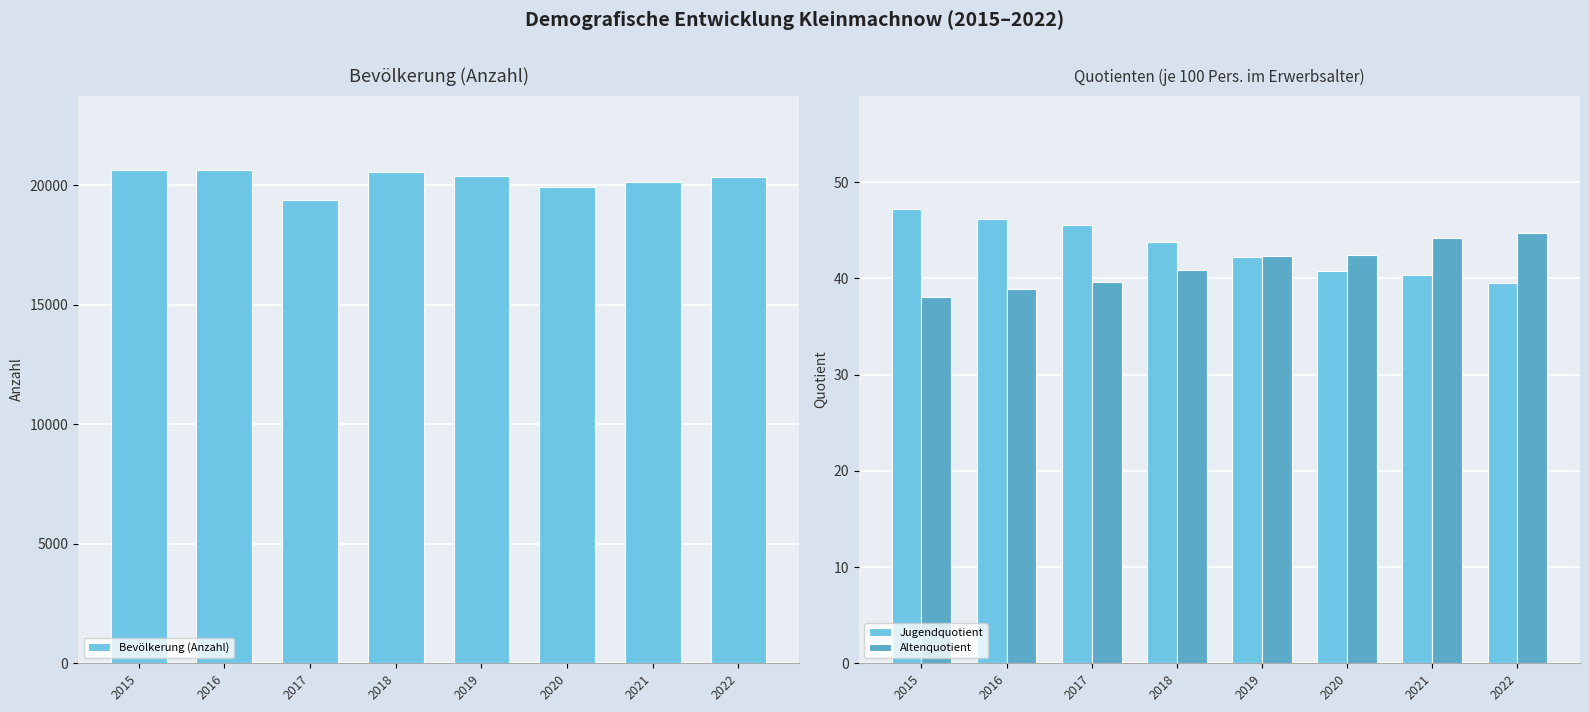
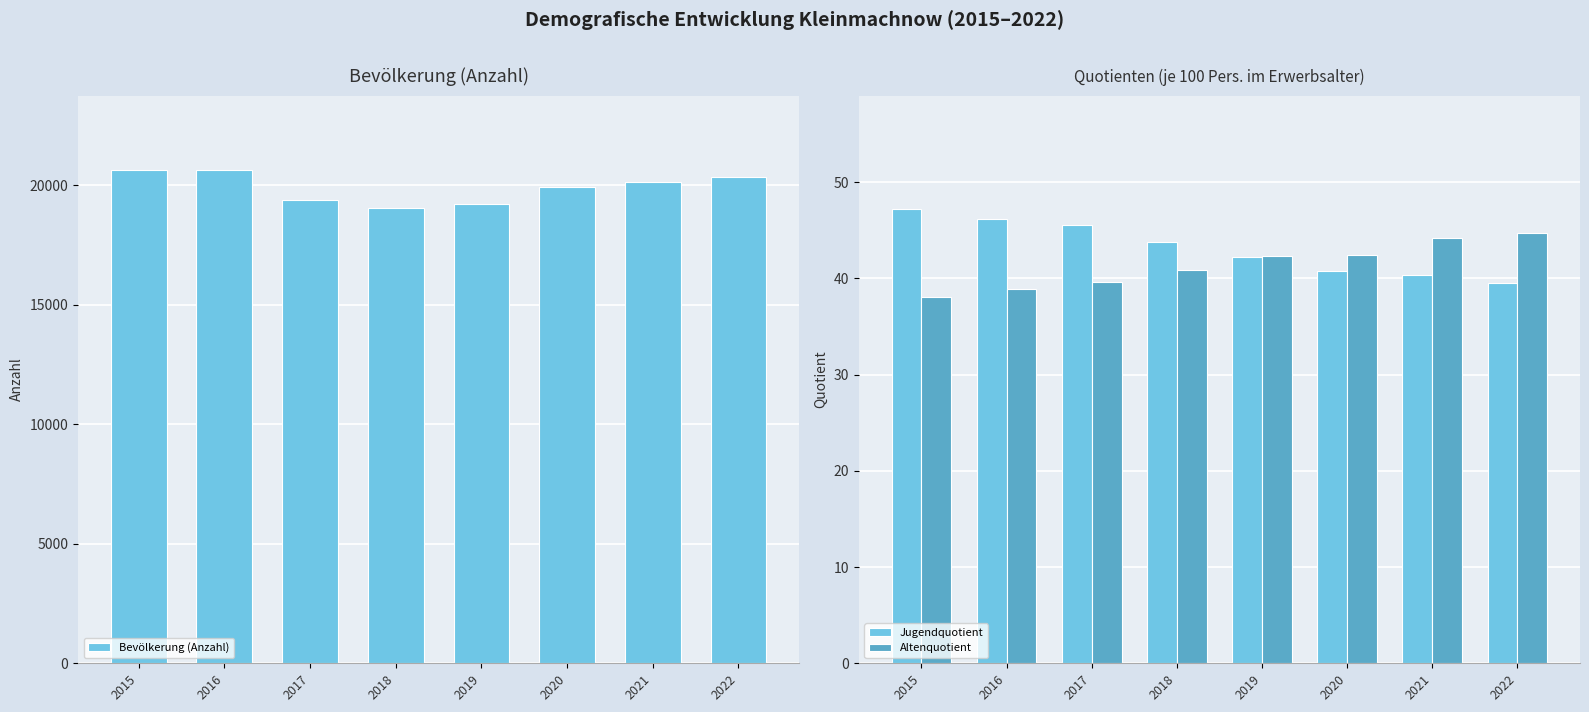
Bevölkerung (Anzahl), 2018: 20600 -> 19100
Bevölkerung (Anzahl), 2019: 20400 -> 19200
